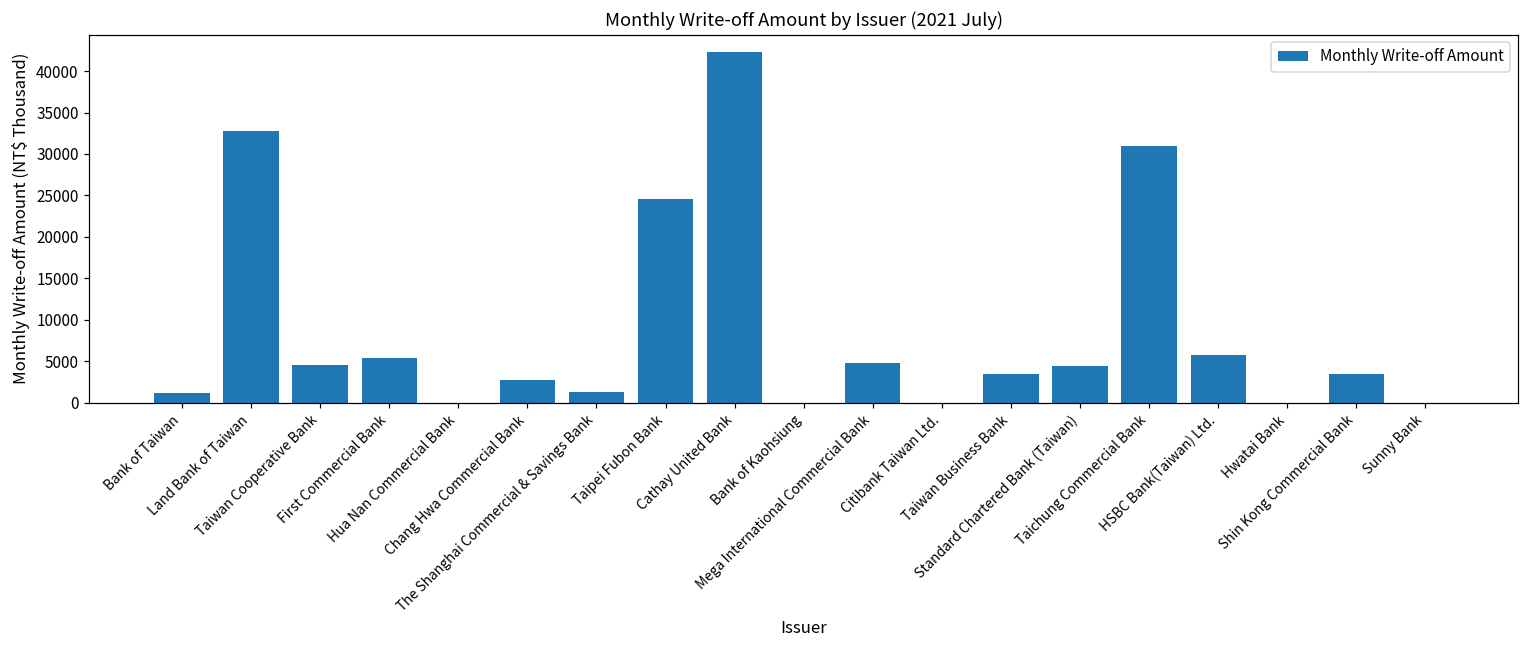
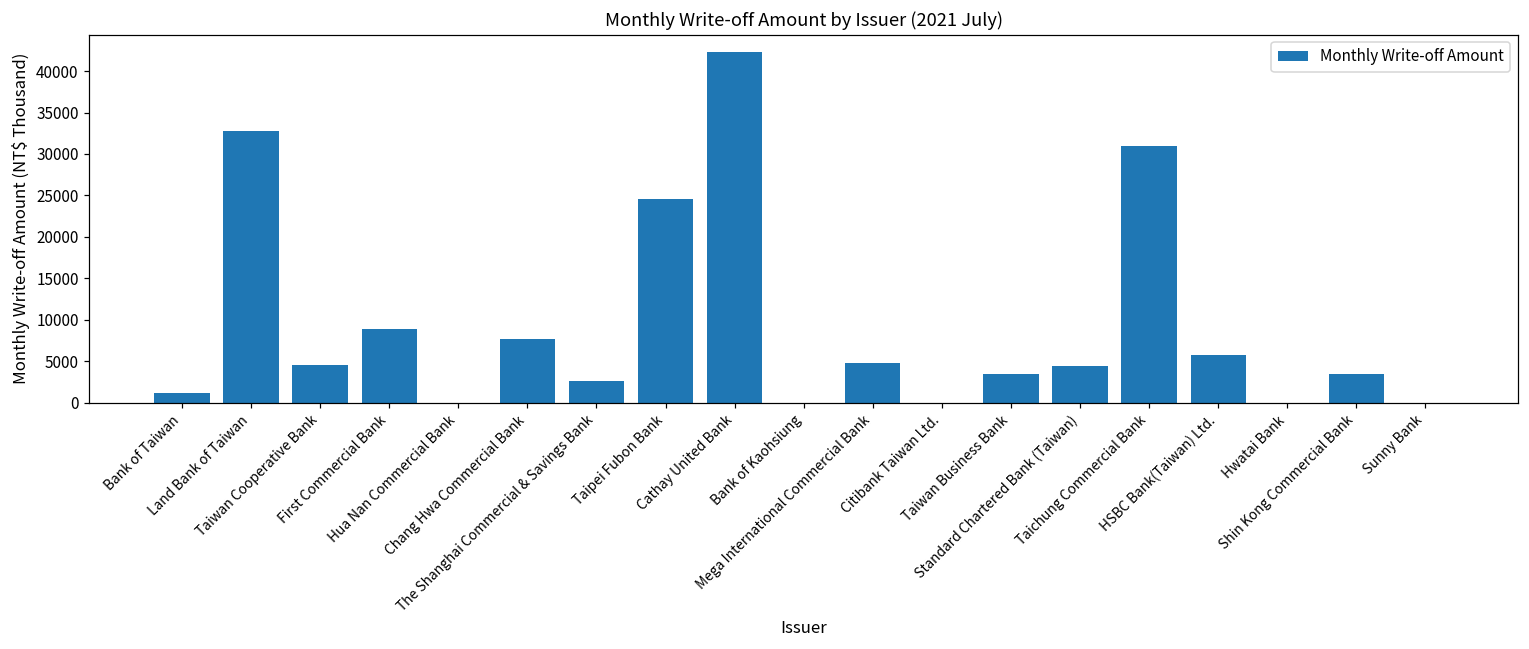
First Commercial Bank: 5000 -> 9000
Chang Hwa Commercial Bank: 3000 -> 8000
The Shanghai Commercial & Savings Bank: 1000 -> 3000
